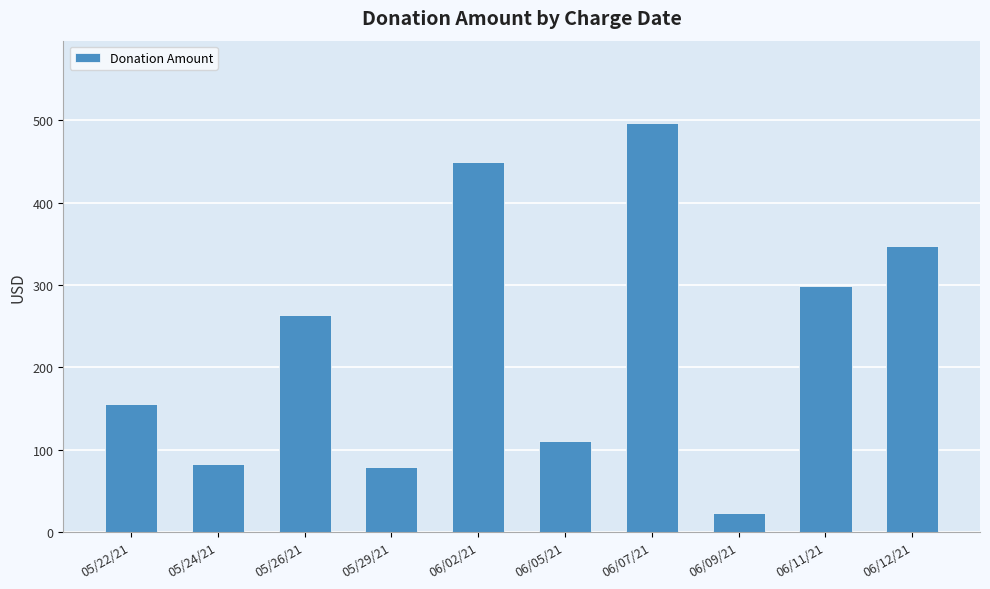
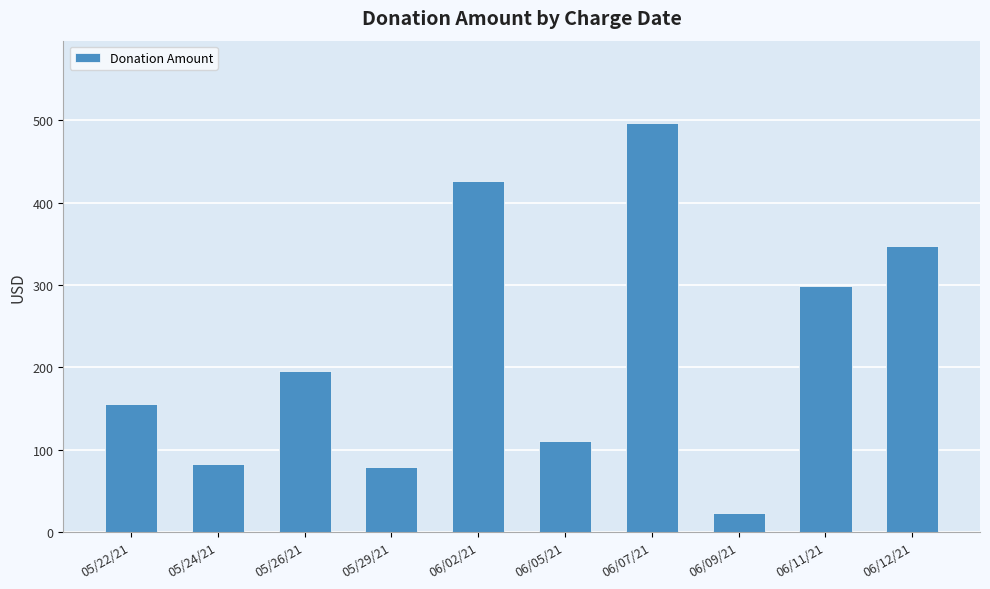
05/26/21: 260 -> 200
06/02/21: 450 -> 430
